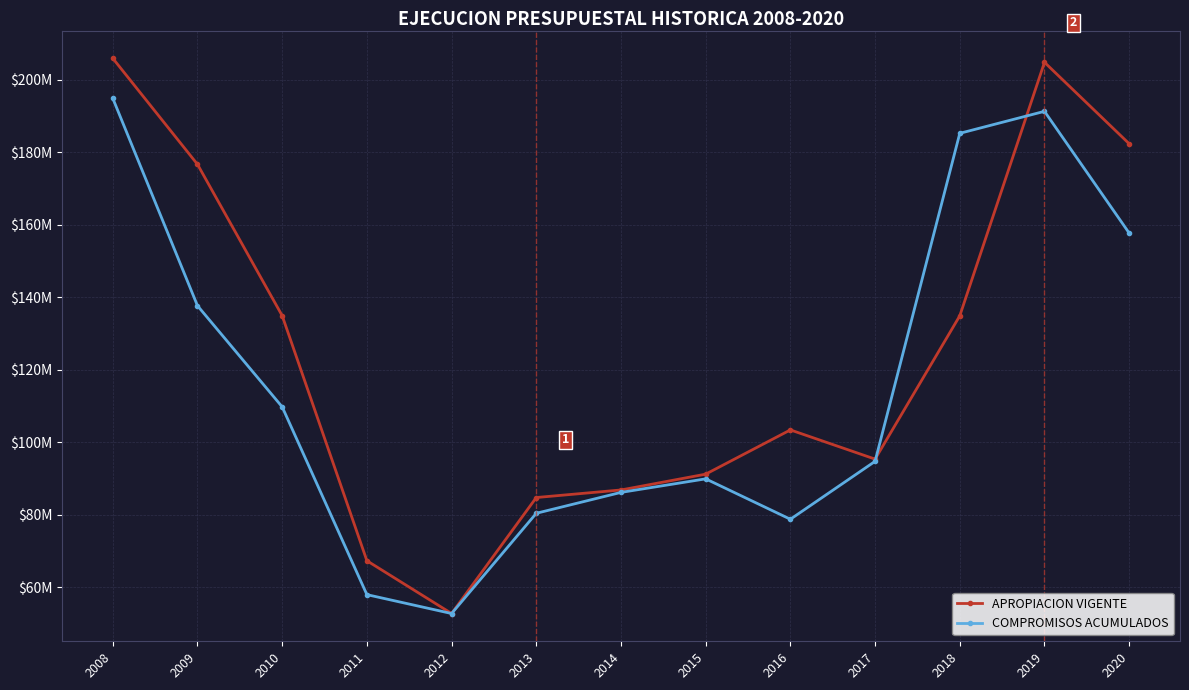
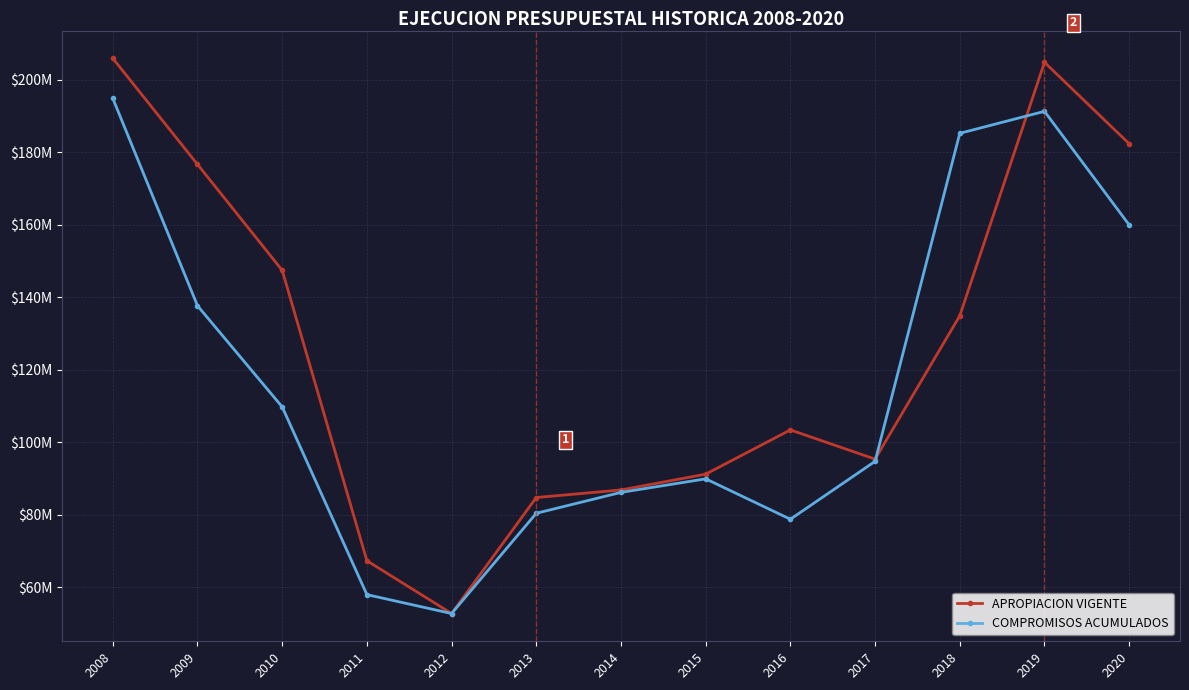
APROPIACION VIGENTE, 2010: $135000000 -> $147000000
COMPROMISOS ACUMULADOS, 2020: $158000000 -> $160000000
